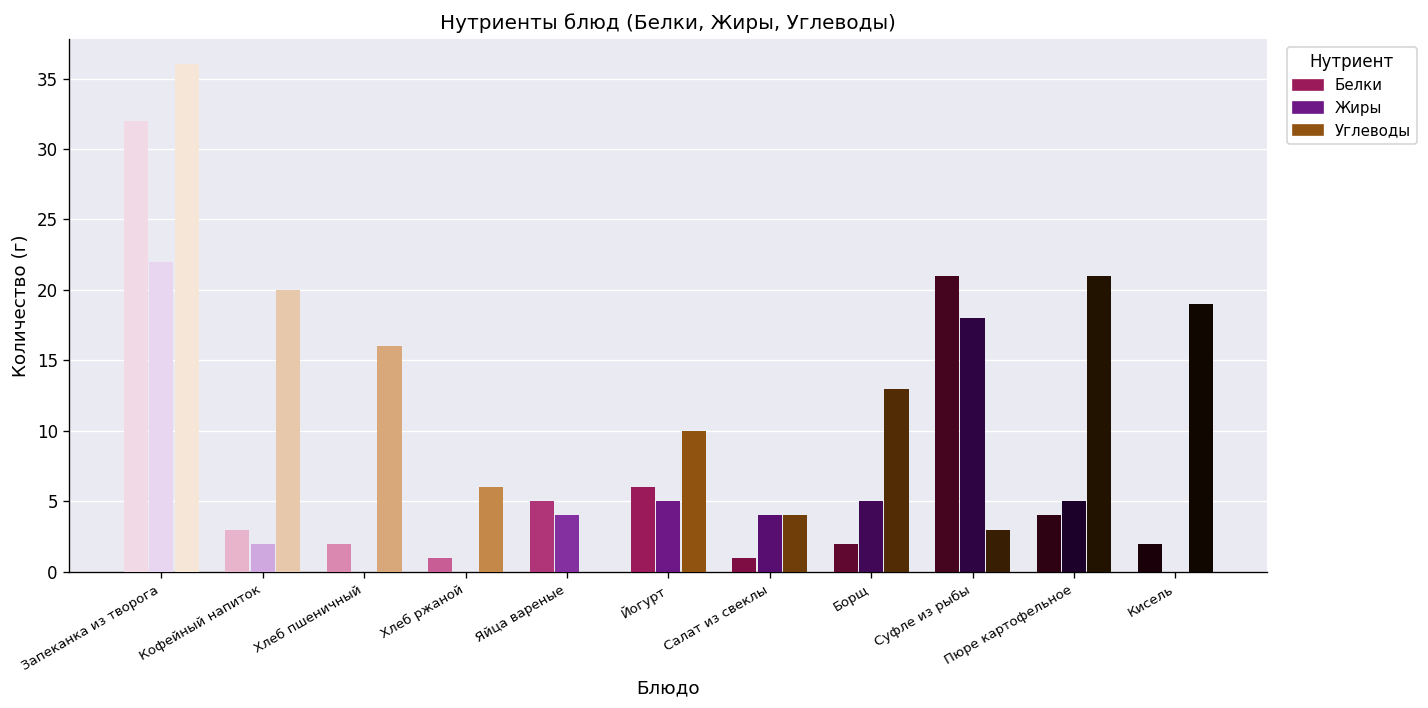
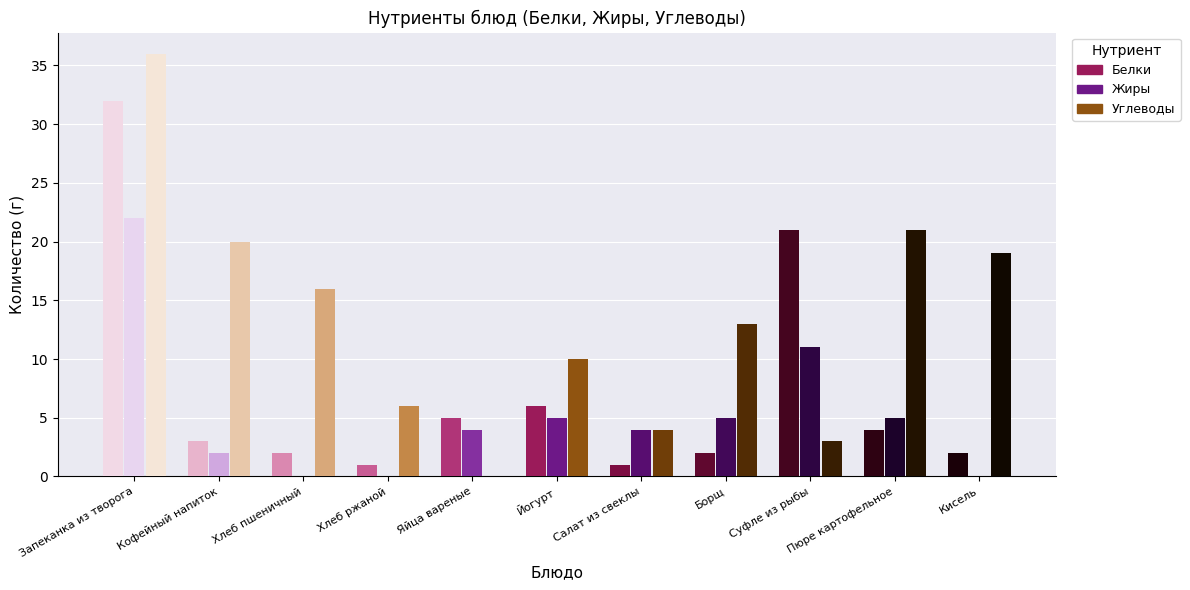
Суфле из рыбы: 18 -> 11
